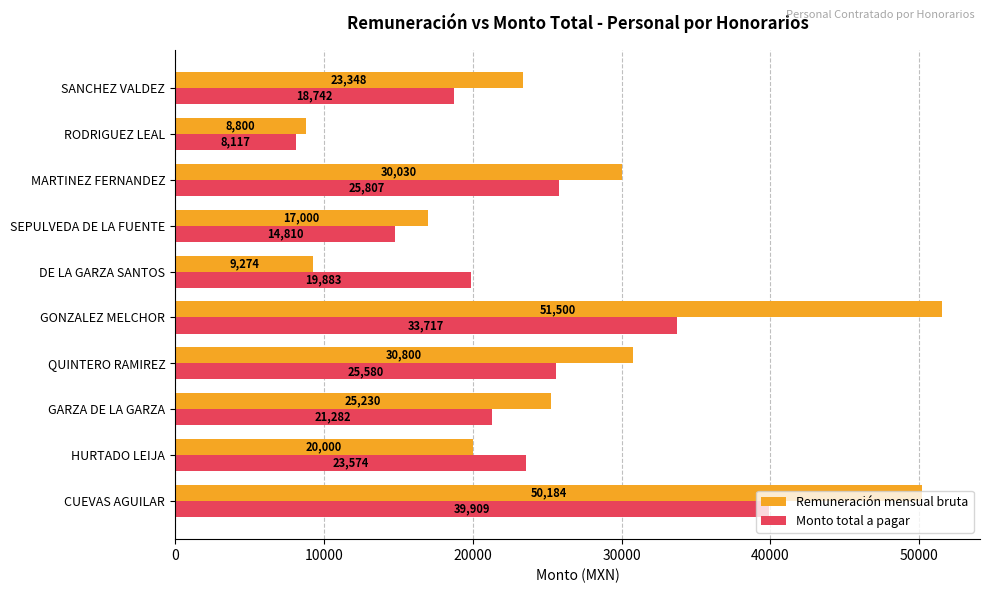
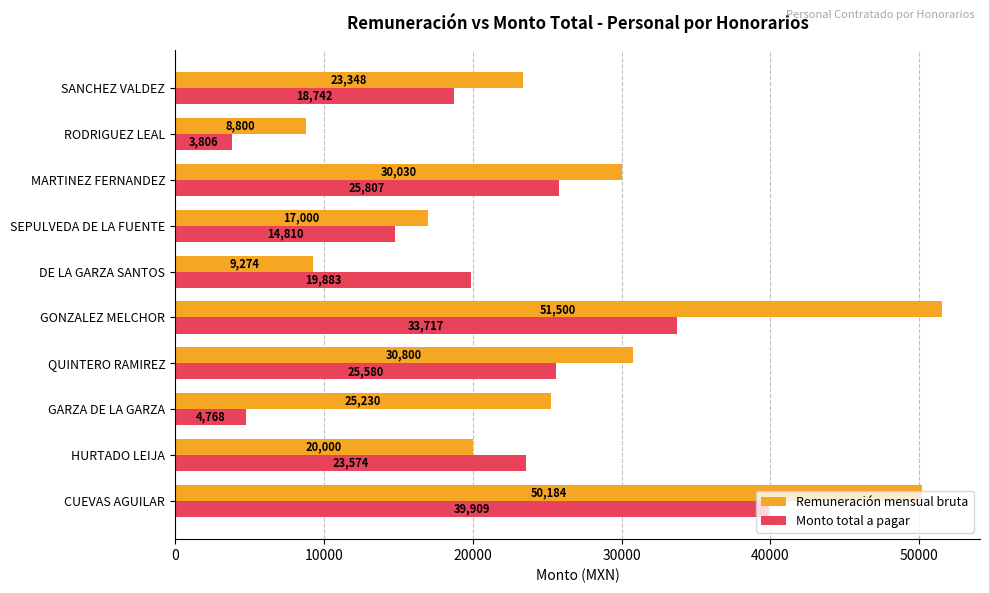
Monto total a pagar, RODRIGUEZ LEAL: 8,117 -> 3,806
Monto total a pagar, GARZA DE LA GARZA: 21,282 -> 4,768
